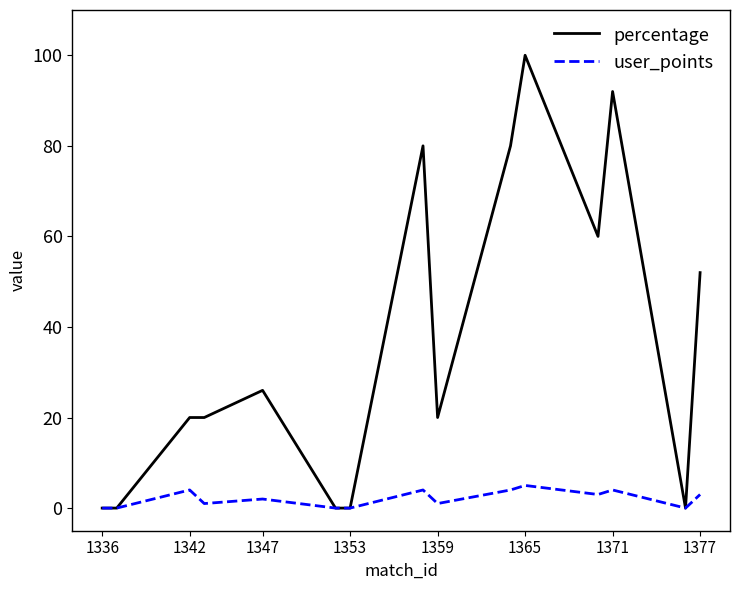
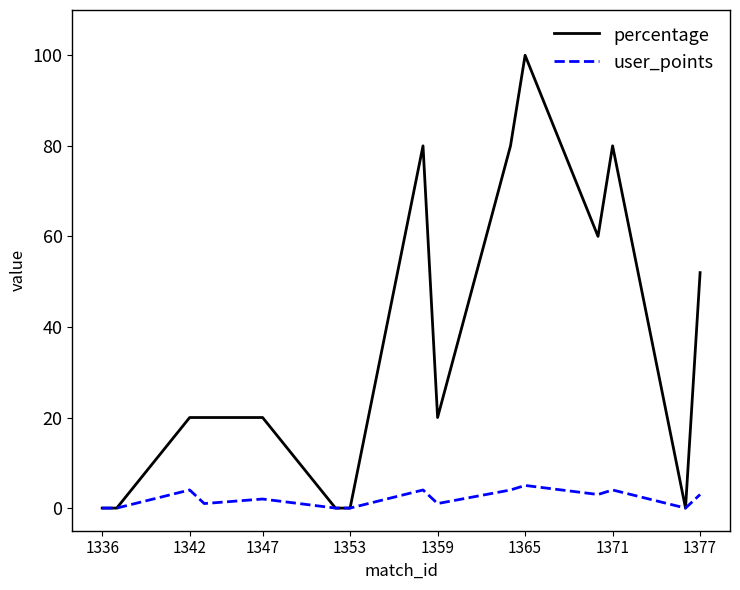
percentage, 1347: 26 -> 20
percentage, 1371: 92 -> 80
